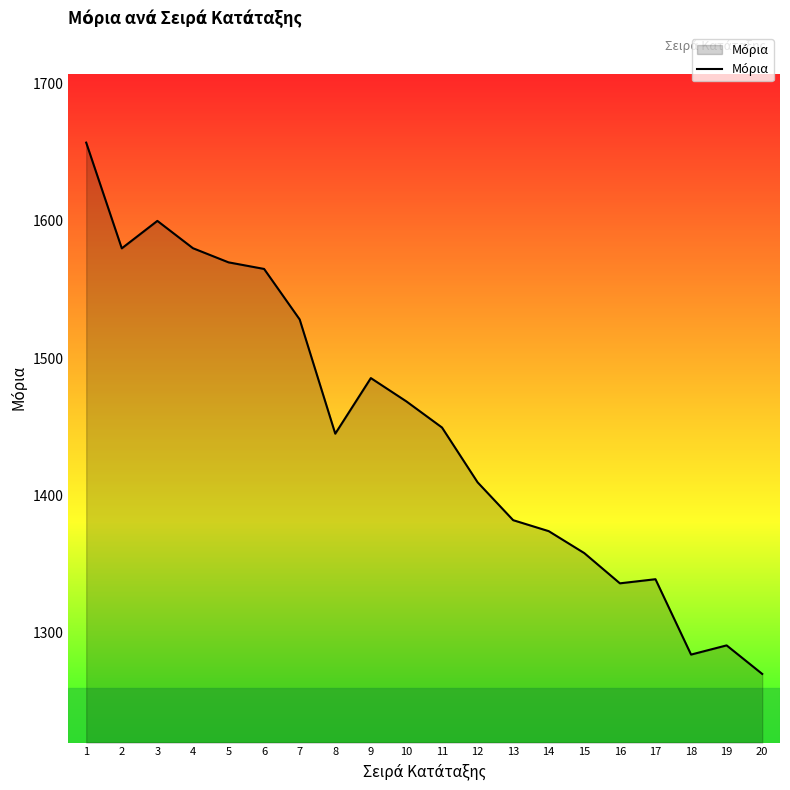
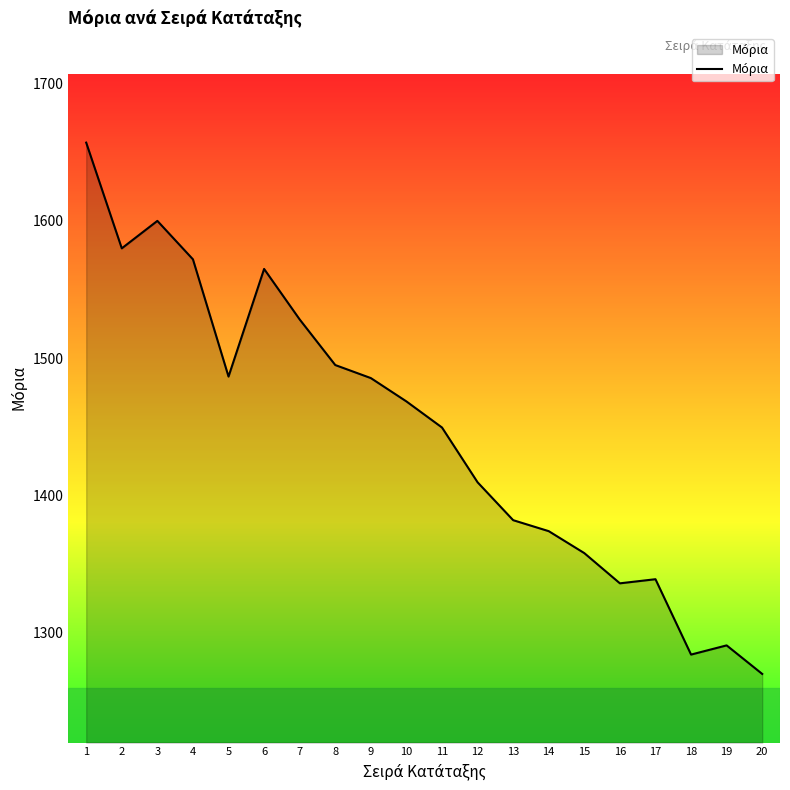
4: 1580 -> 1572
5: 1570 -> 1487
8: 1445 -> 1495
